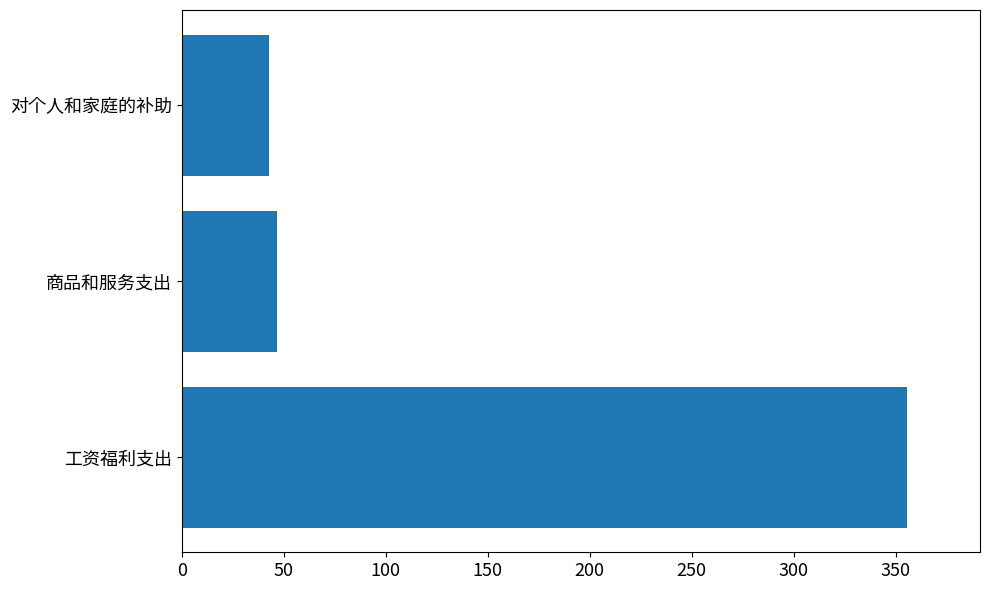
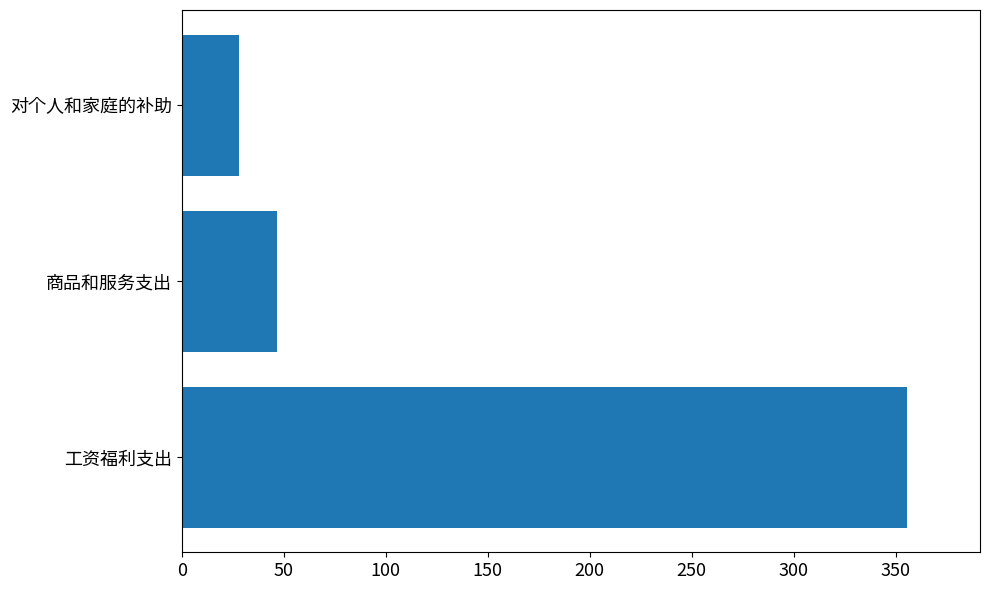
对个人和家庭的补助: 43 -> 28
